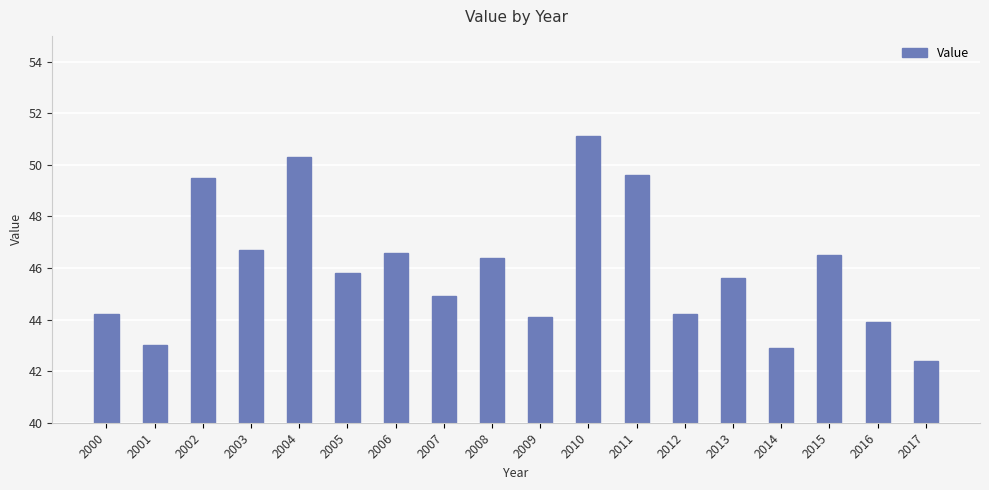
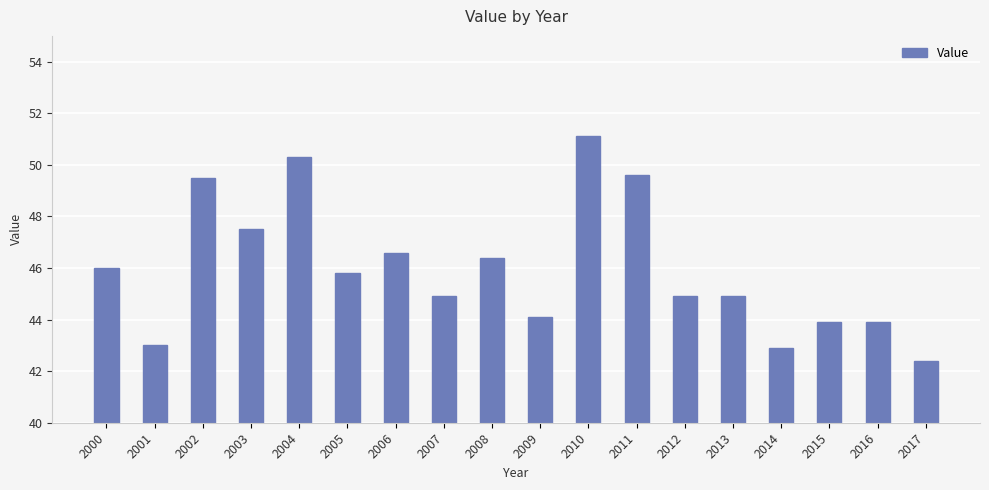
2000: 44.2 -> 46.0
2003: 46.7 -> 47.5
2012: 44.2 -> 44.9
2013: 45.6 -> 44.9
2015: 46.5 -> 43.9
